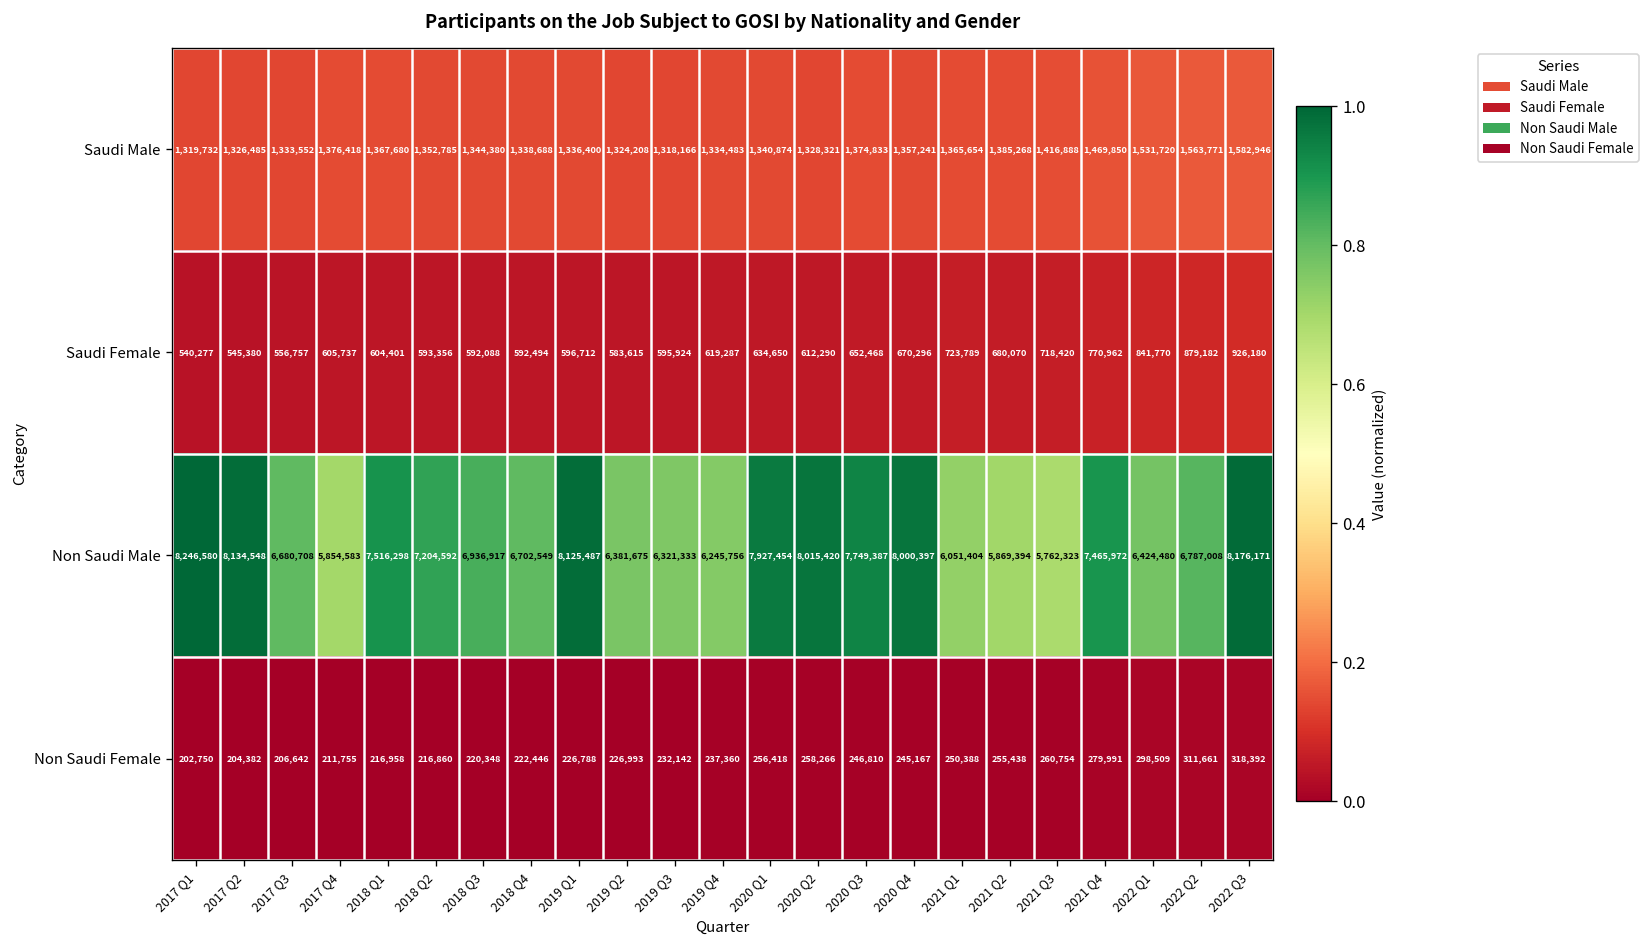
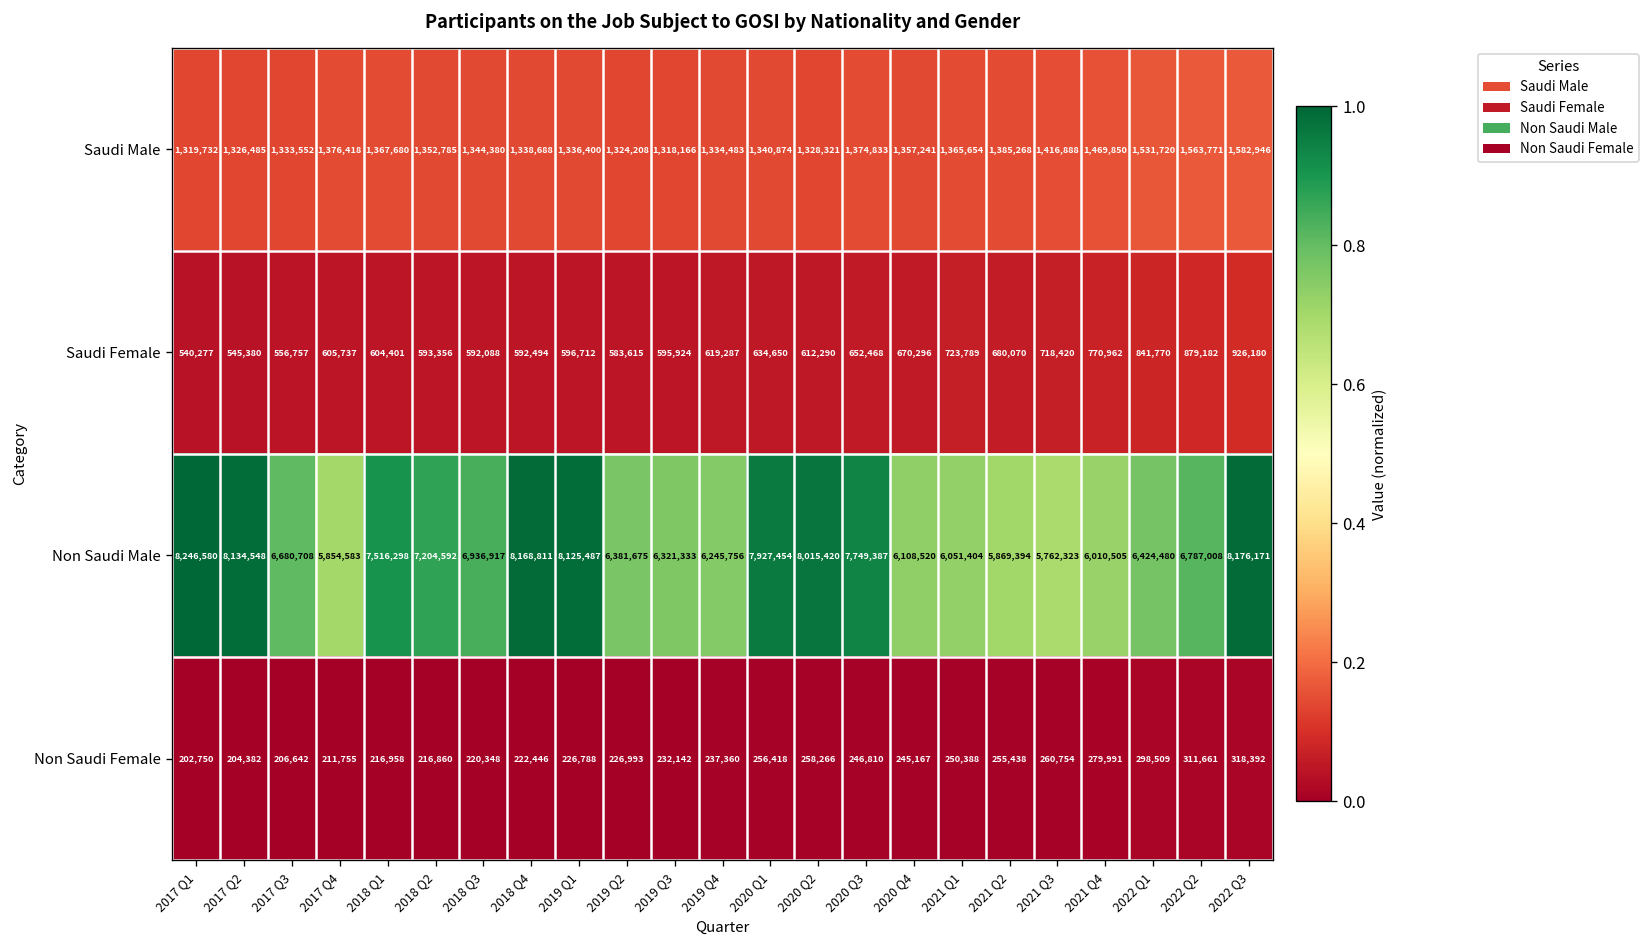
Non Saudi Male, 2018 Q4: 6,702,549 -> 8,168,811
Non Saudi Male, 2020 Q4: 8,000,397 -> 6,108,520
Non Saudi Male, 2021 Q4: 7,465,972 -> 6,010,505
